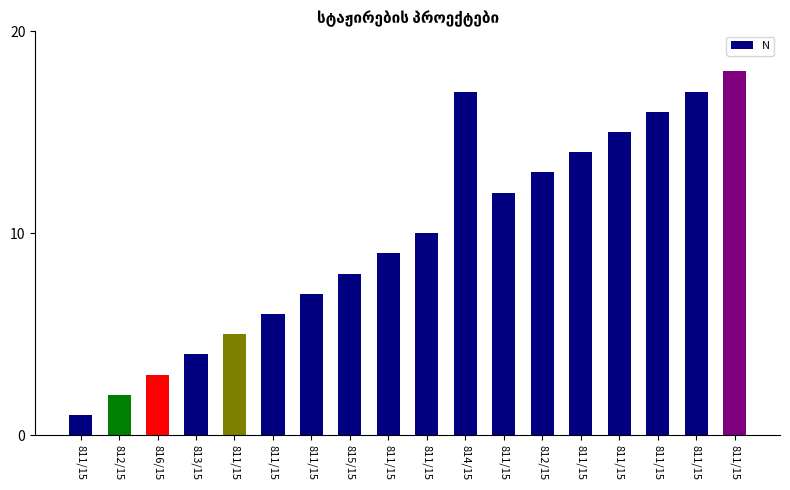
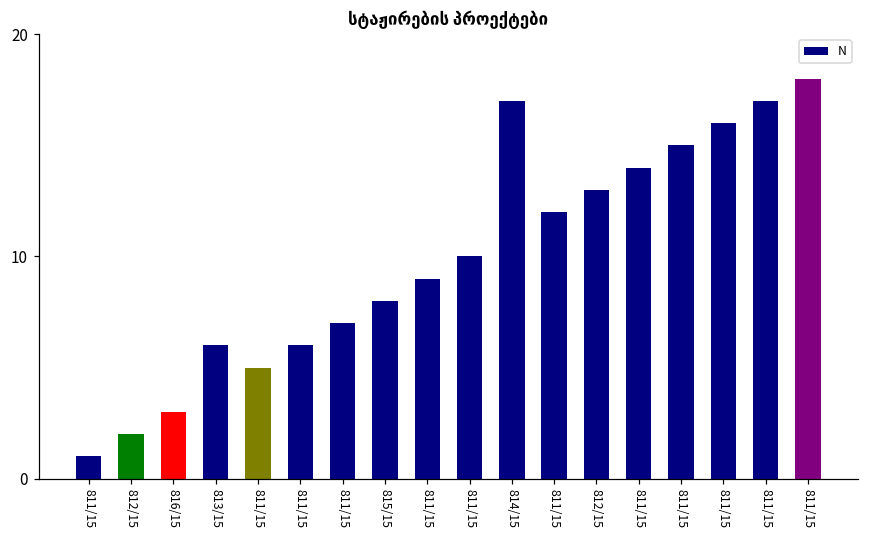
813/15: 4 -> 6
